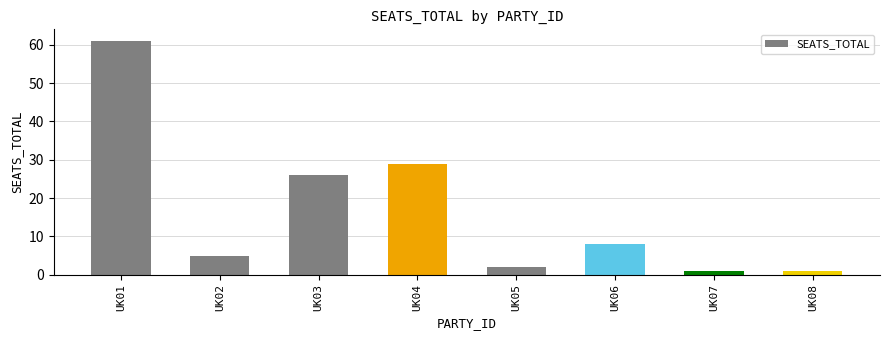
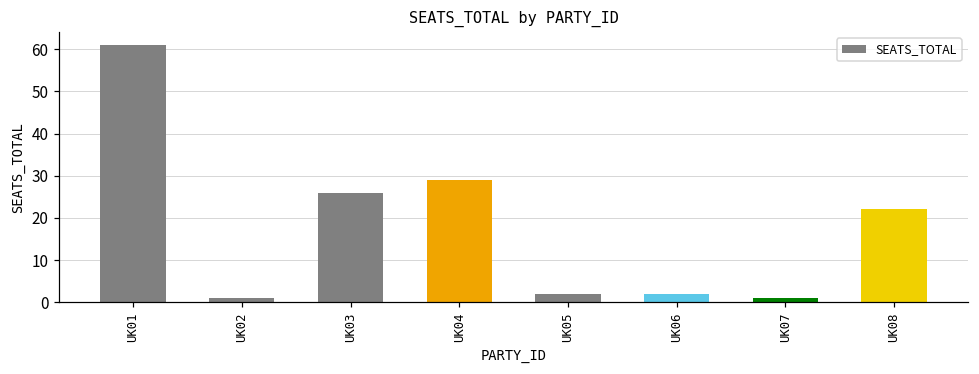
UK02: 5 -> 1
UK06: 8 -> 2
UK08: 1 -> 22
